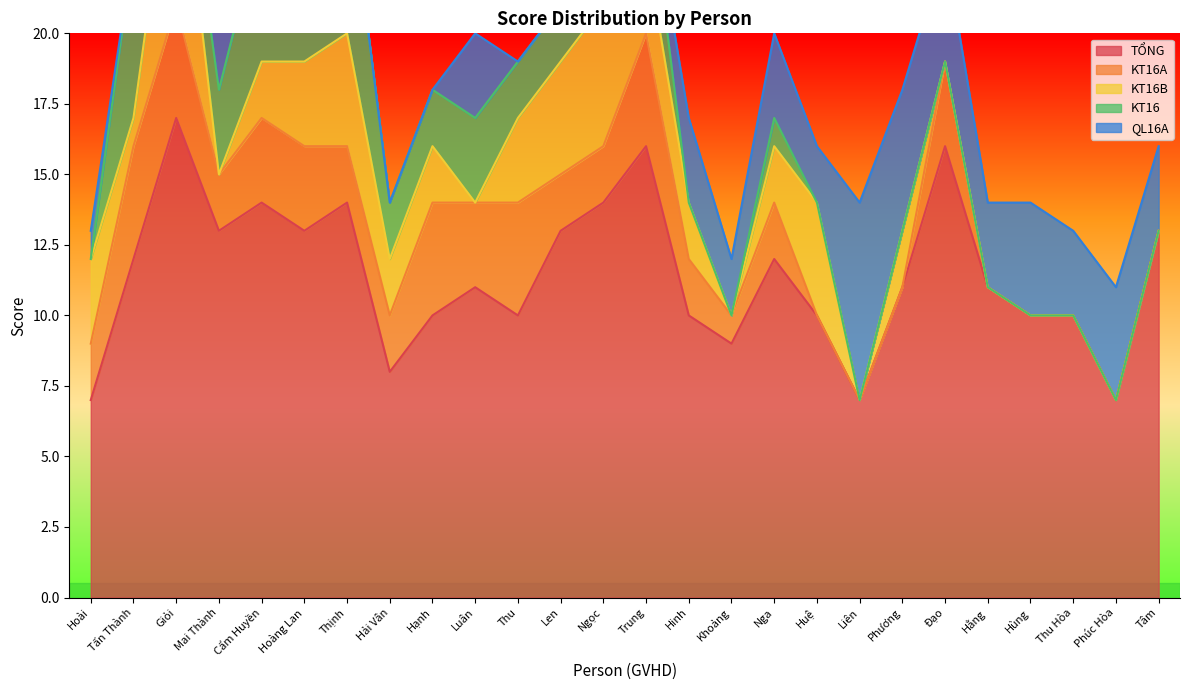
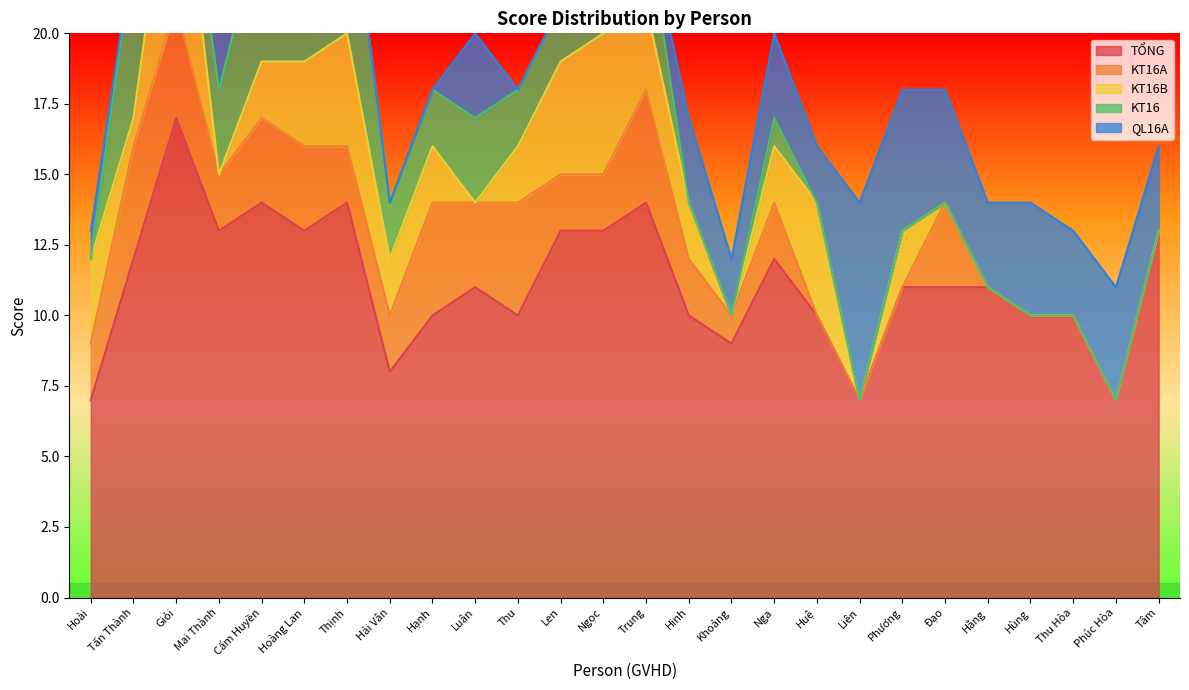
KT16B, Thu: 3 -> 2
TỔNG, Ngọc: 14 -> 13
TỔNG, Trung: 16 -> 14
TỔNG, Đạo: 16 -> 11
